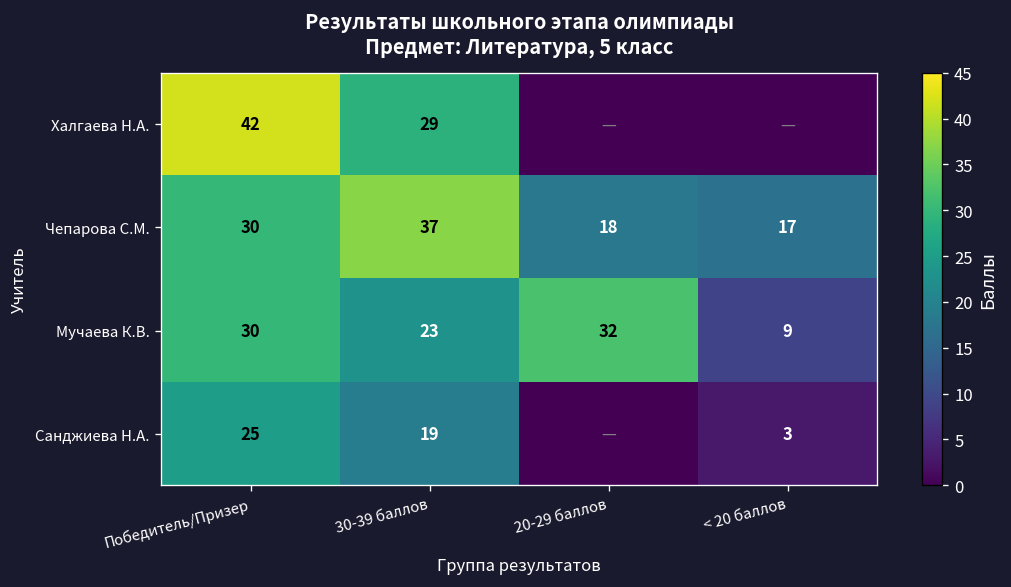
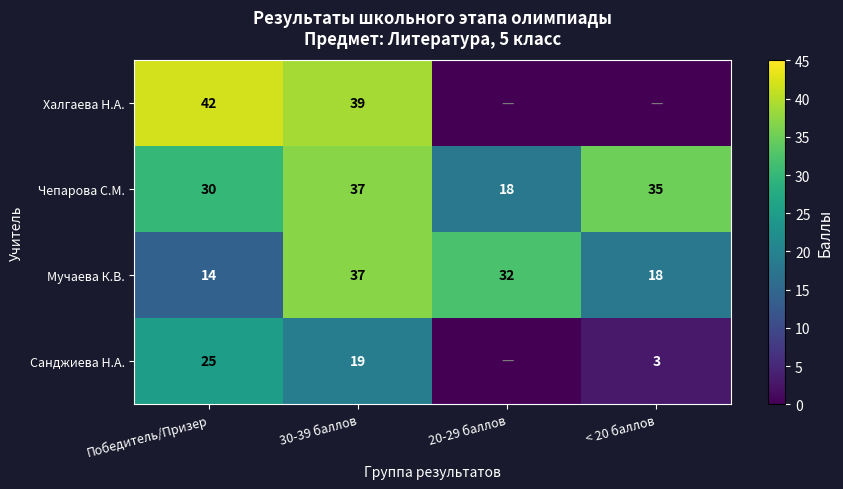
Халгаева Н.А., 30-39 баллов: 29 -> 39
Чепарова С.М., < 20 баллов: 17 -> 35
Мучаева К.В., Победитель/Призер: 30 -> 14
Мучаева К.В., 30-39 баллов: 23 -> 37
Мучаева К.В., < 20 баллов: 9 -> 18
